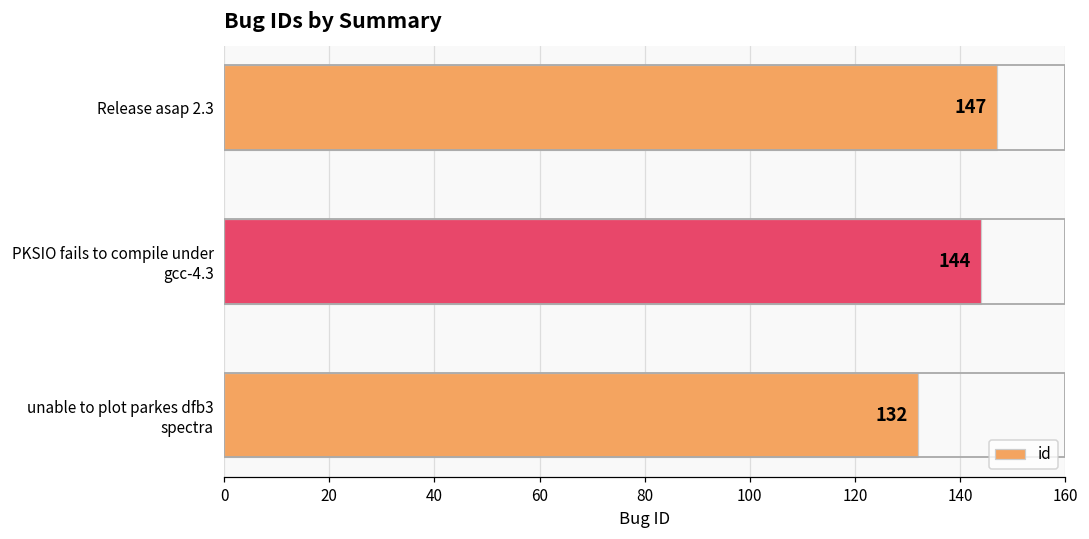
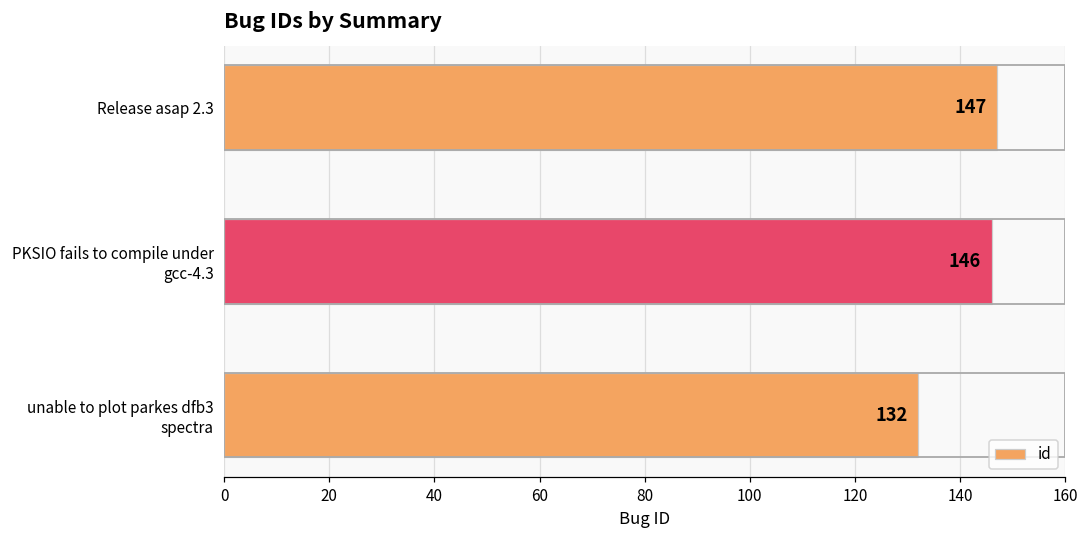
PKSIO fails to compile under gcc-4.3: 144 -> 146
